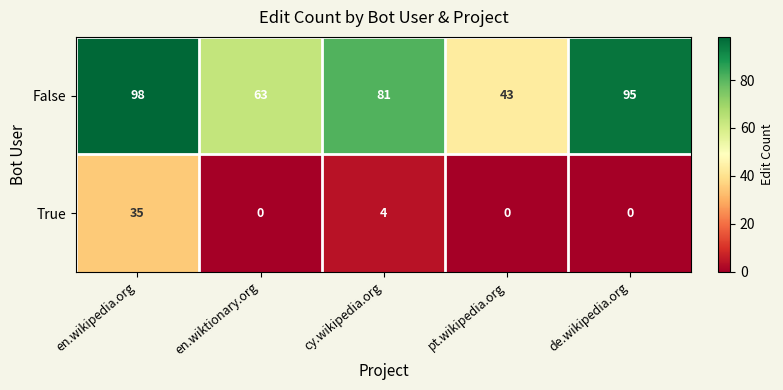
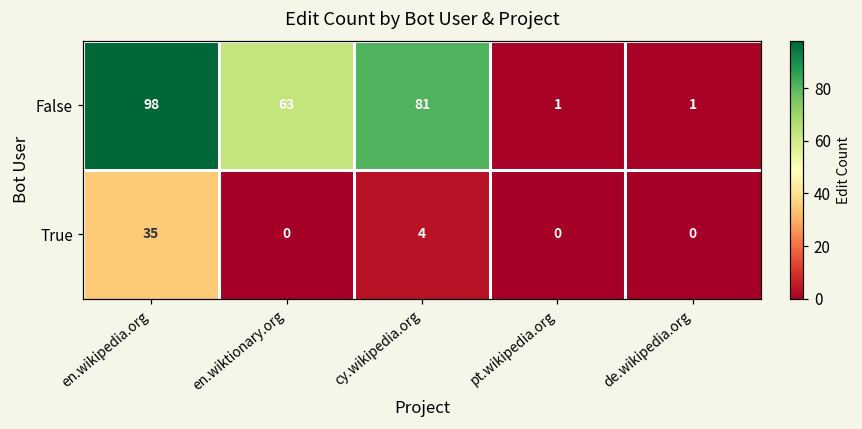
False, pt.wikipedia.org: 43 -> 1
False, de.wikipedia.org: 95 -> 1
